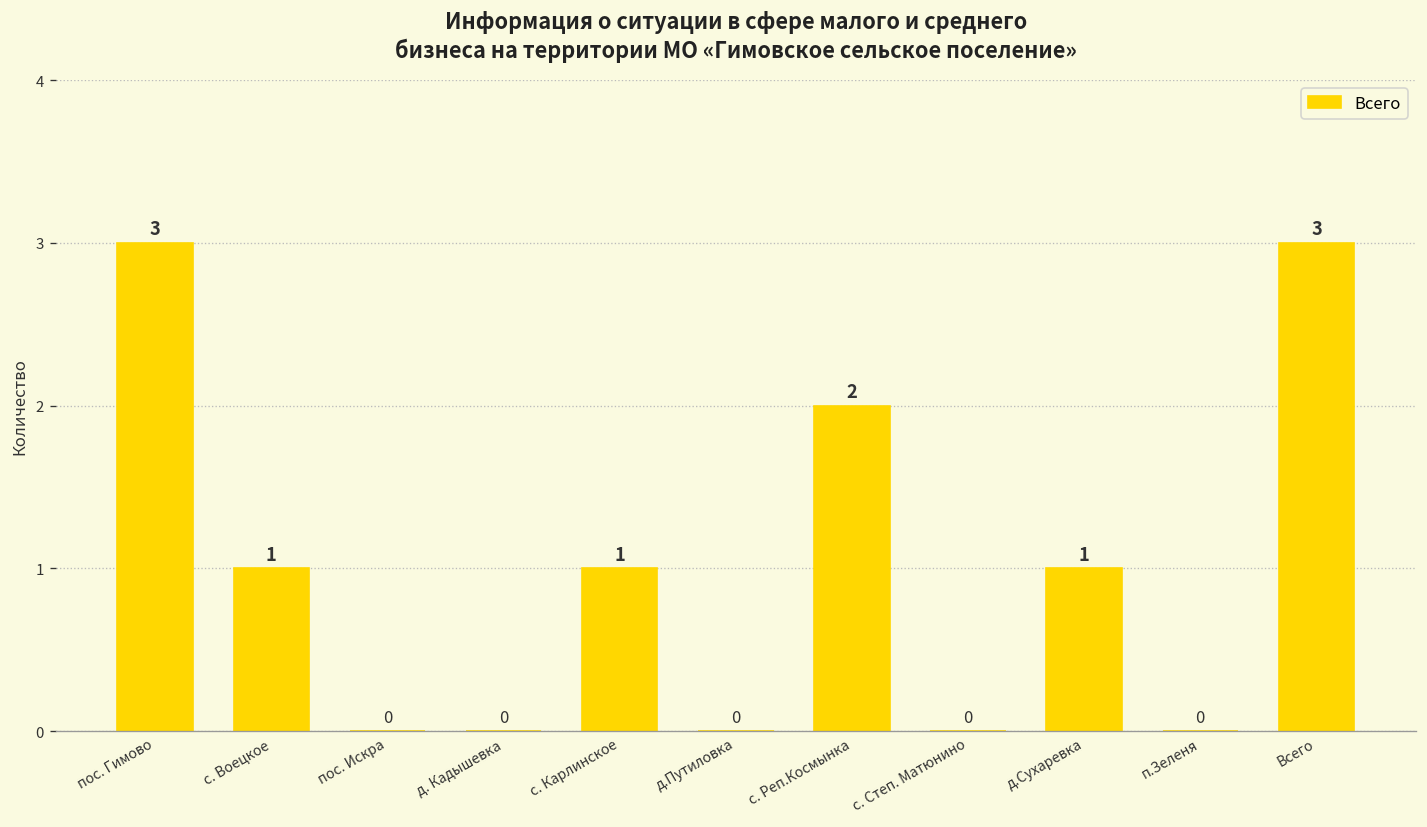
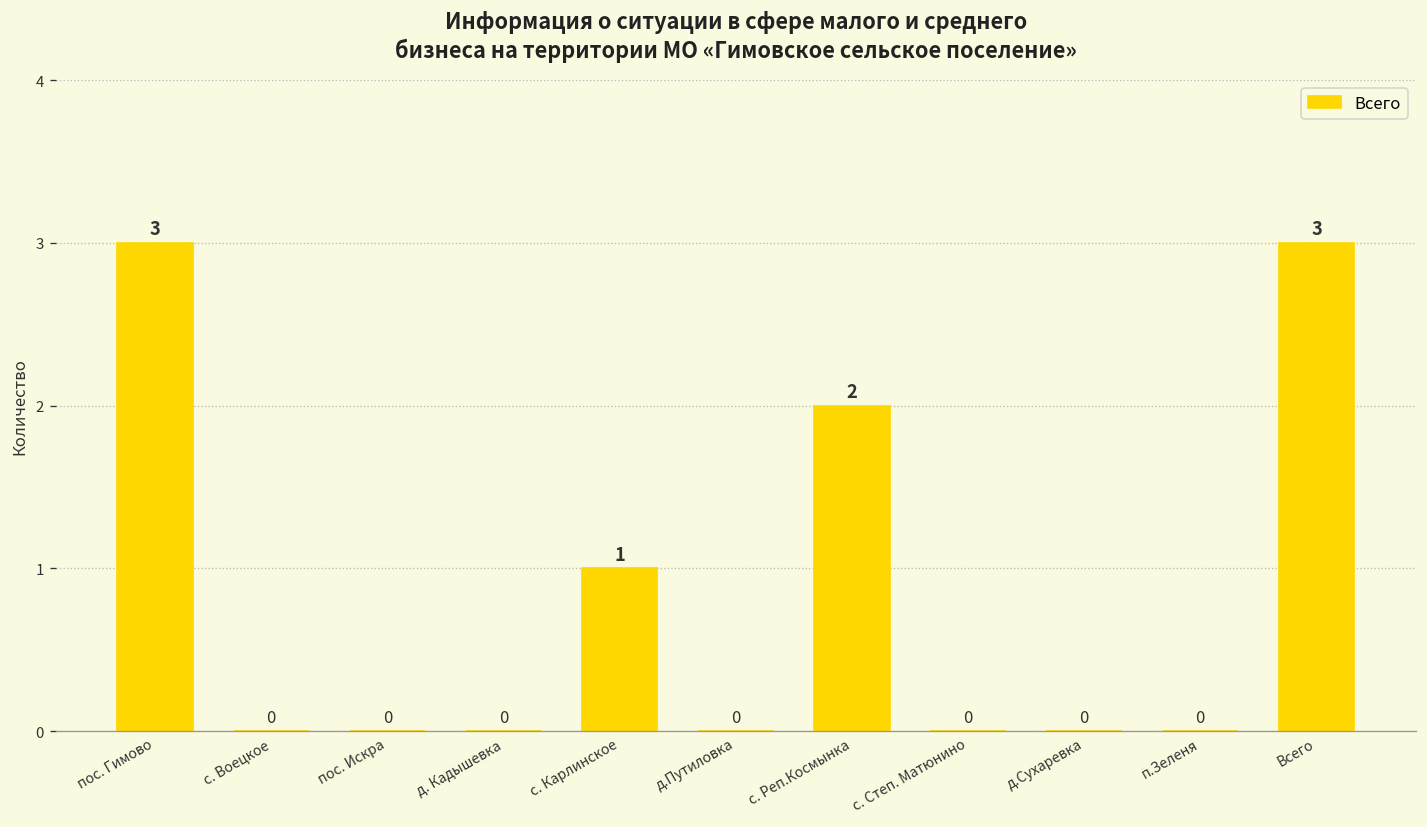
с. Воецкое: 1 -> 0
д.Сухаревка: 1 -> 0
